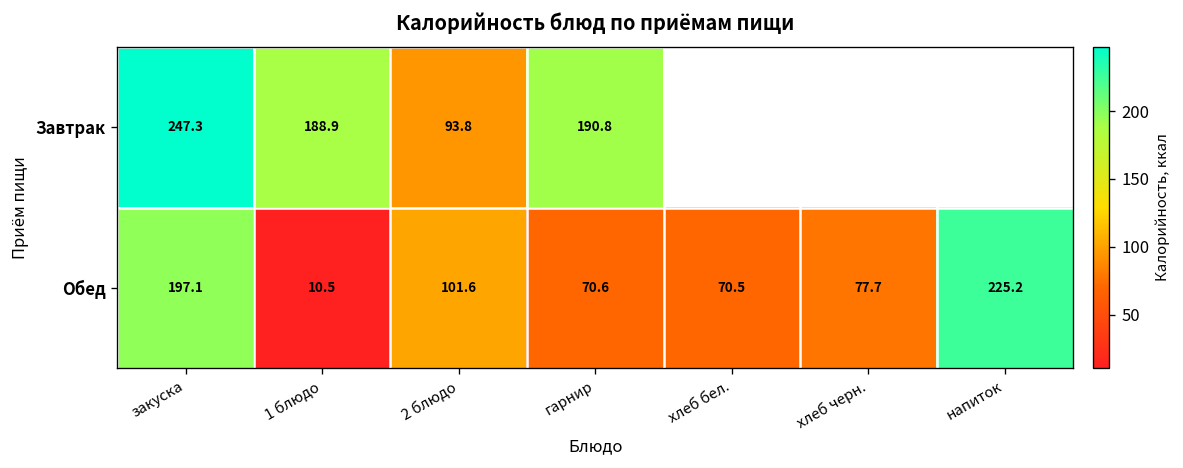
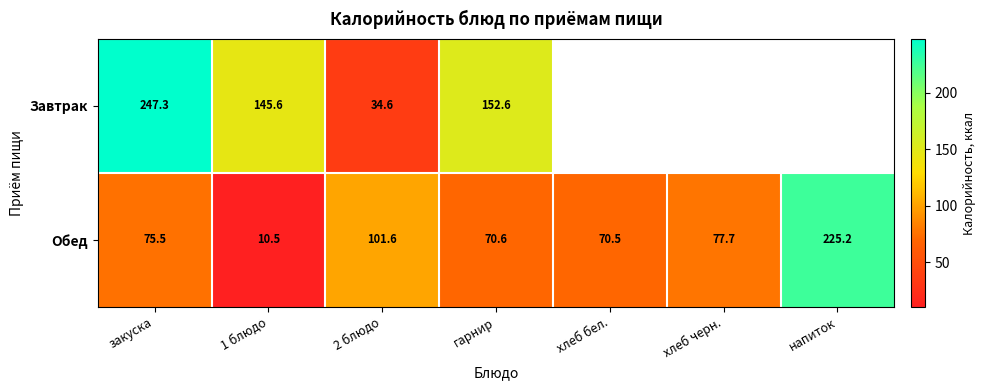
Завтрак, 1 блюдо: 188.9 -> 145.6
Завтрак, 2 блюдо: 93.8 -> 34.6
Завтрак, гарнир: 190.8 -> 152.6
Обед, закуска: 197.1 -> 75.5
